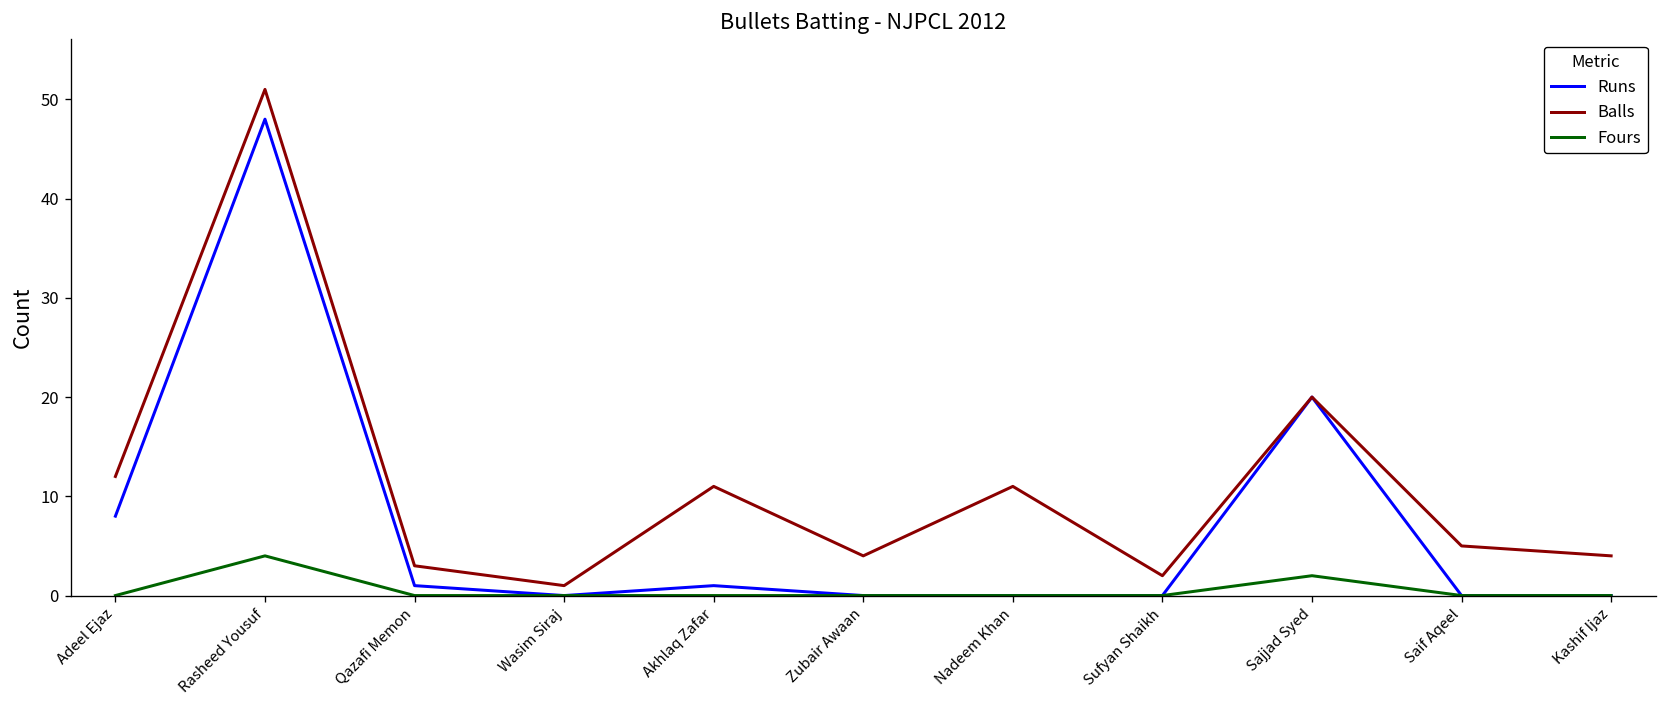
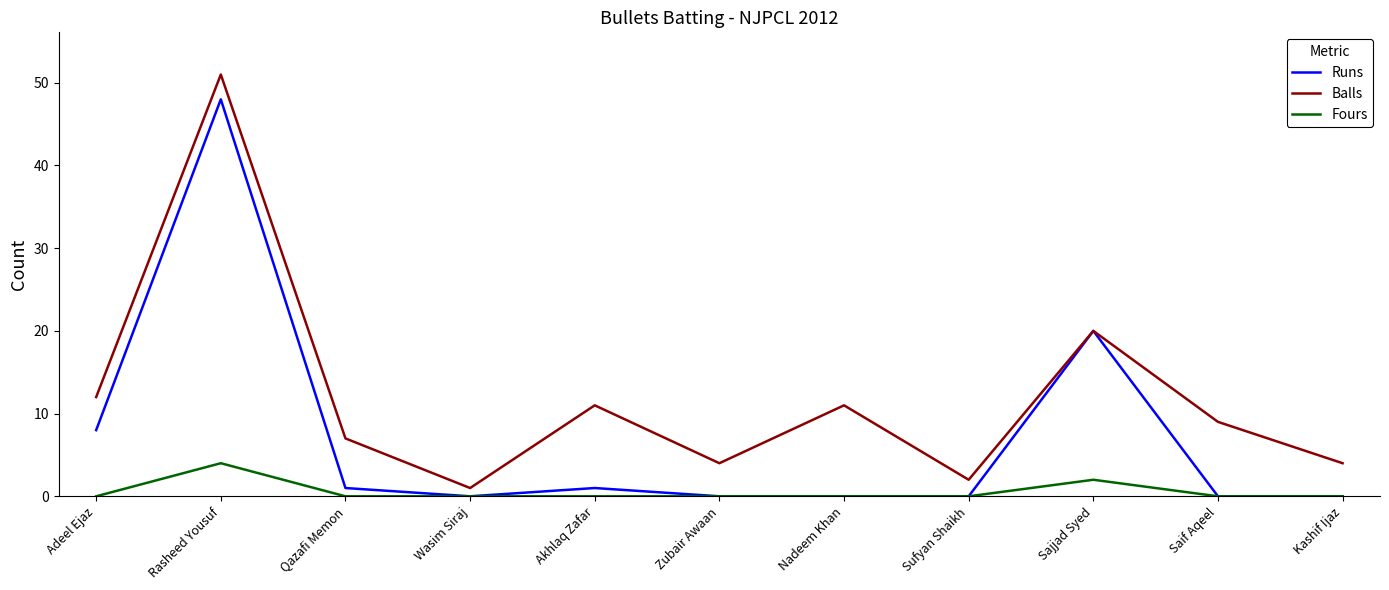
Balls, Qazafi Memon: 3 -> 7
Balls, Saif Aqeel: 5 -> 9
